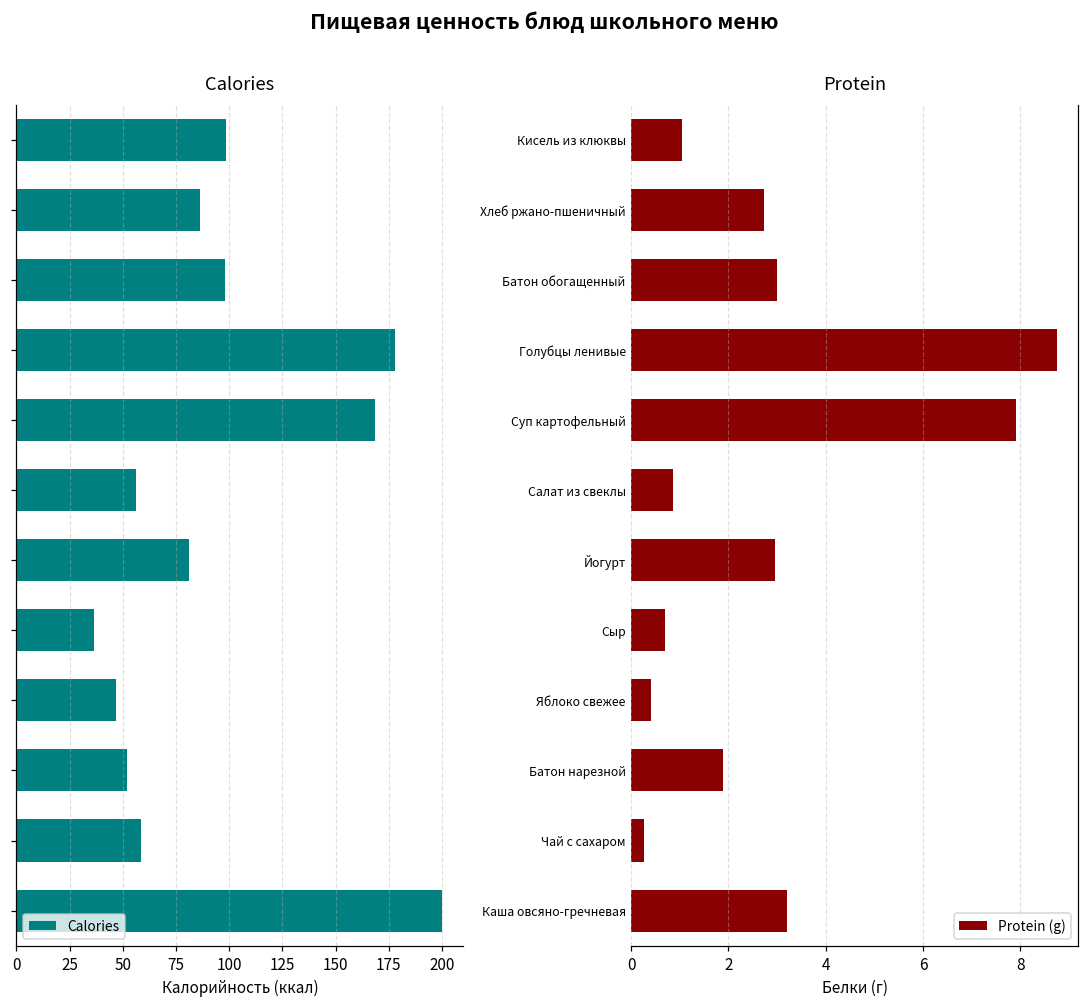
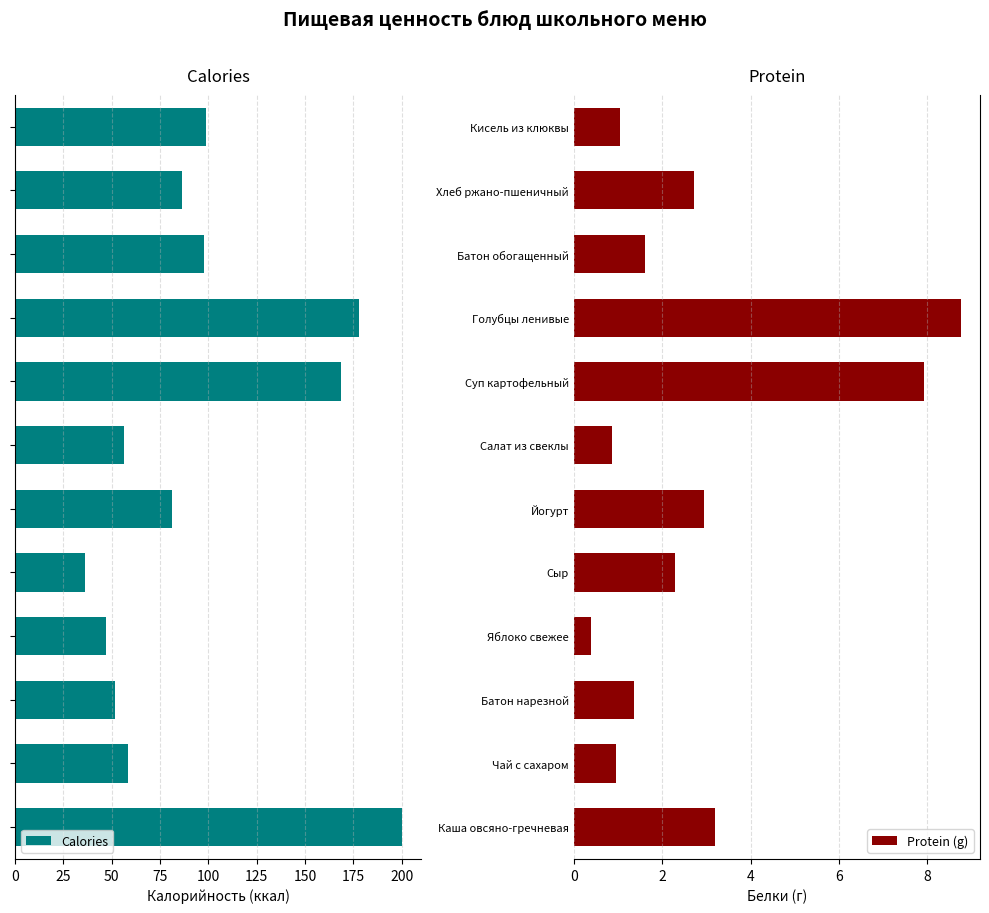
Protein, Батон обогащенный: 3.0 -> 1.6
Protein, Сыр: 0.7 -> 2.3
Protein, Батон нарезной: 1.9 -> 1.4
Protein, Чай с сахаром: 0.3 -> 1.0
